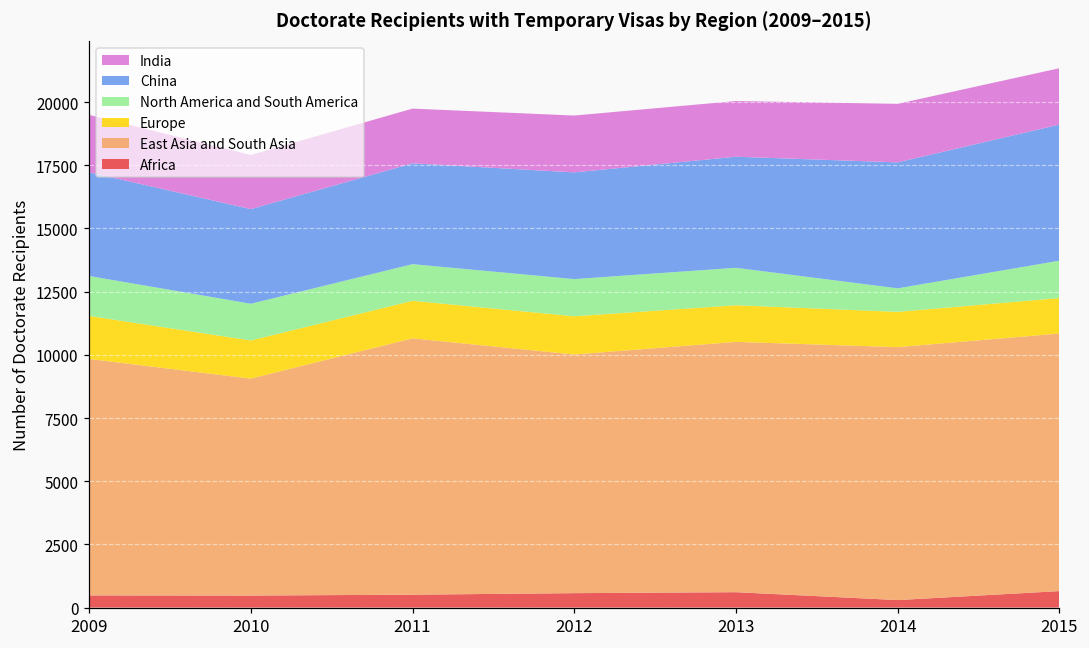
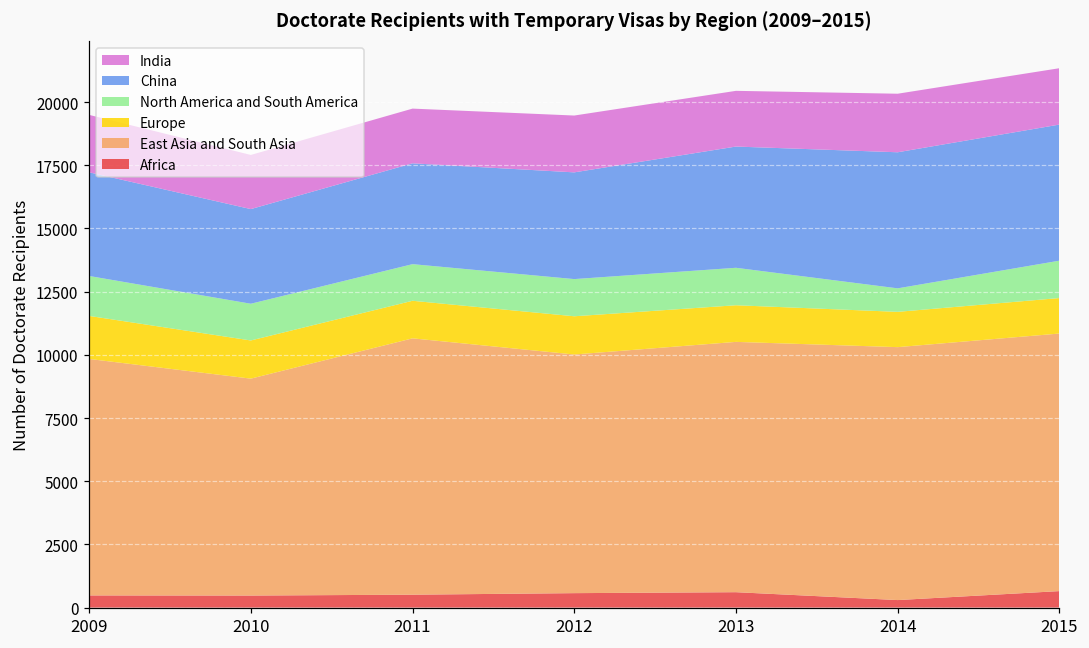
China, 2013: 4400 -> 4800
China, 2014: 5000 -> 5400
